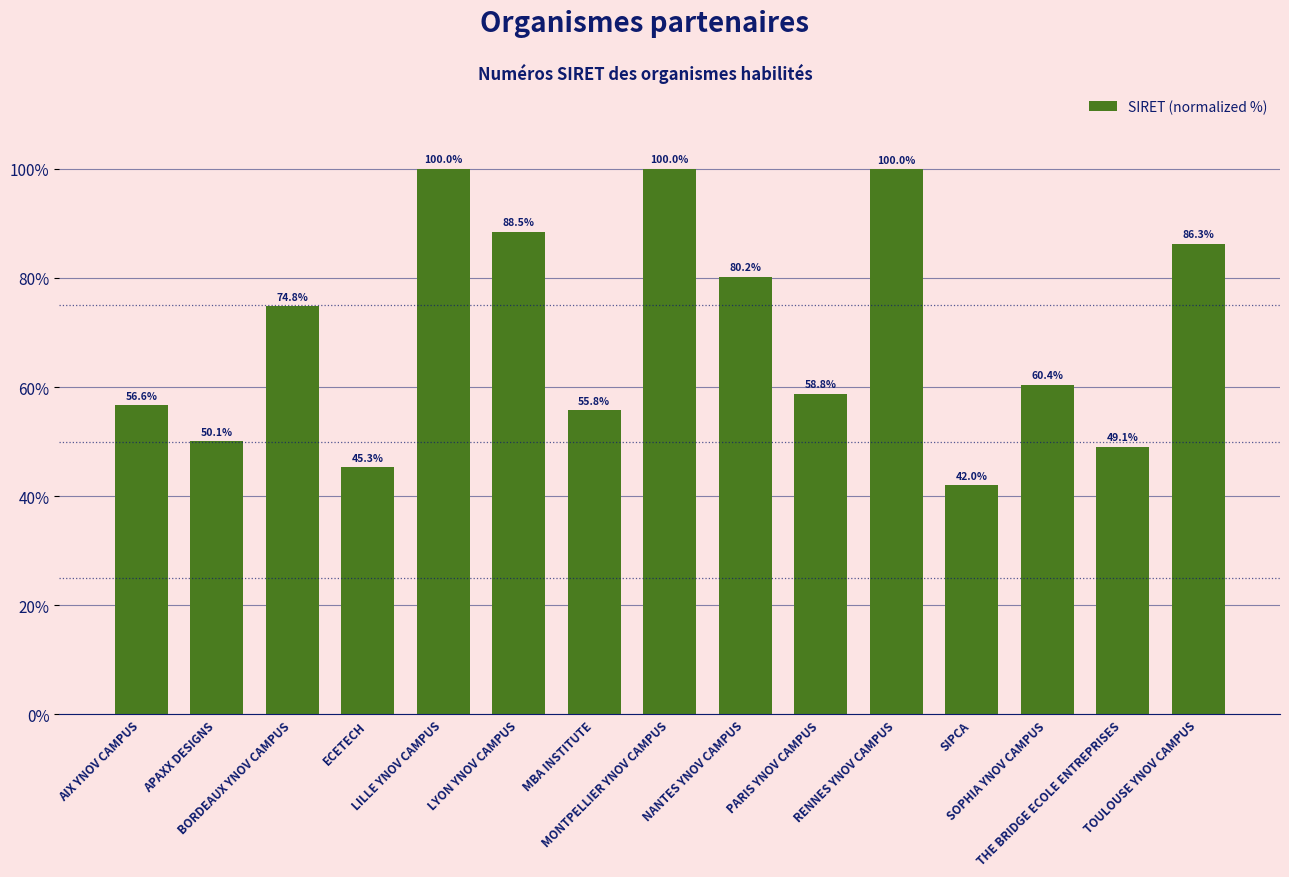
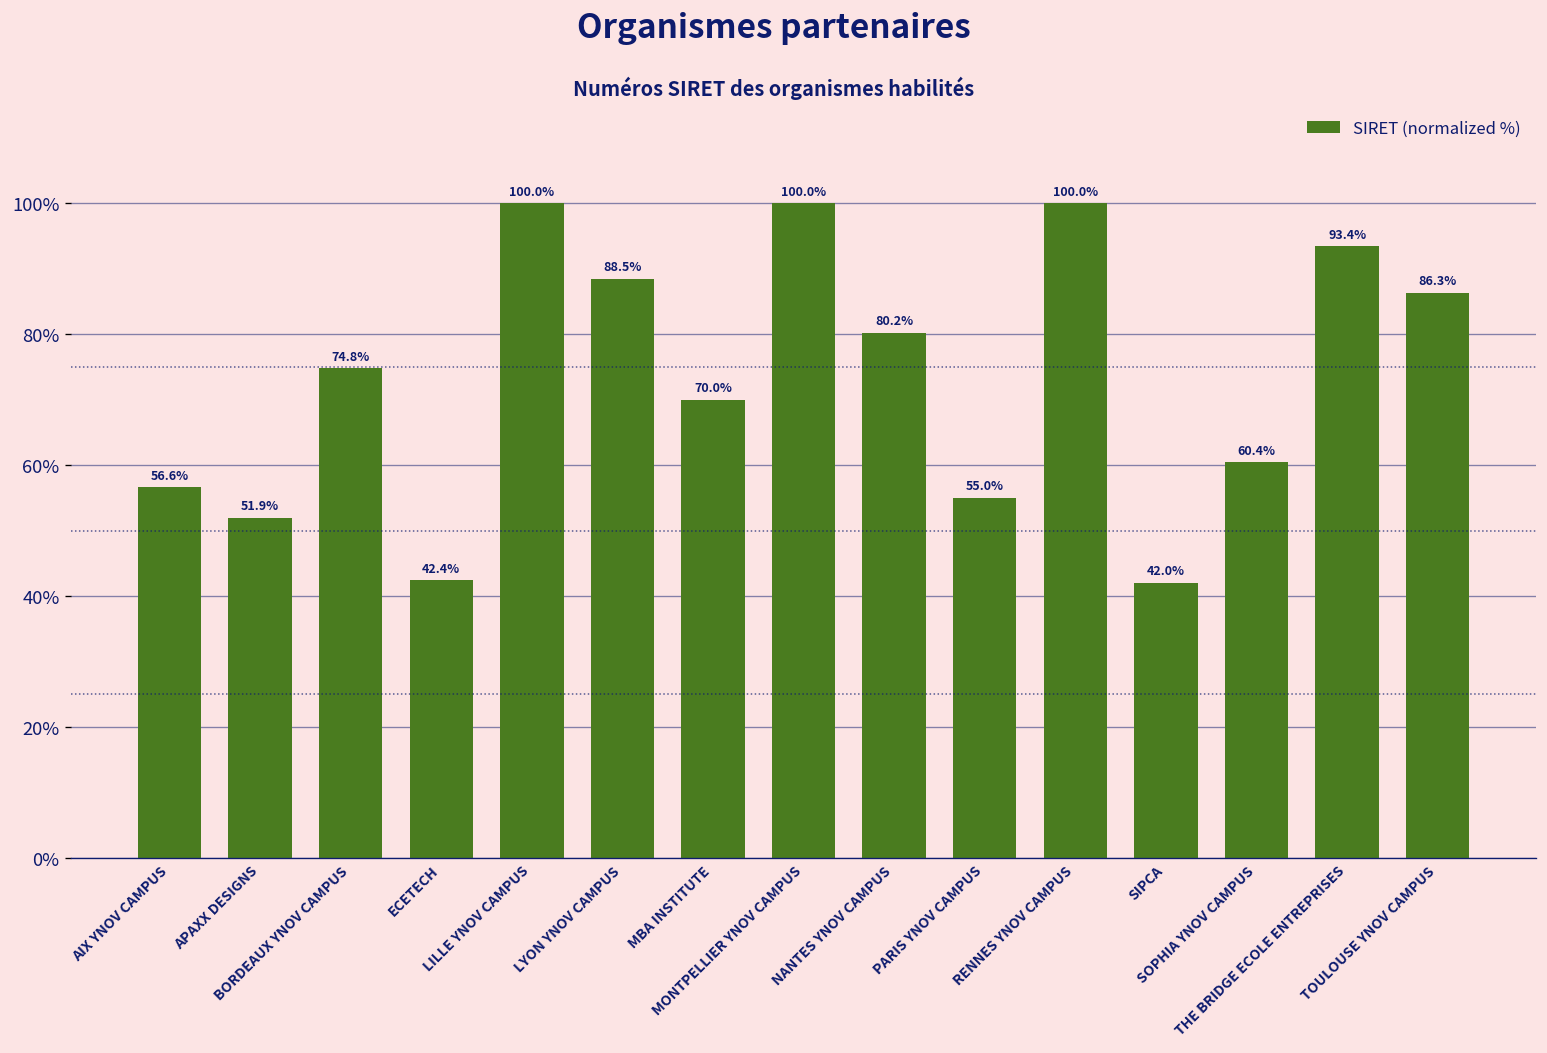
APAXX DESIGNS: 50.1% -> 51.9%
ECETECH: 45.3% -> 42.4%
MBA INSTITUTE: 55.8% -> 70.0%
PARIS YNOV CAMPUS: 58.8% -> 55.0%
THE BRIDGE ECOLE ENTREPRISES: 49.1% -> 93.4%
